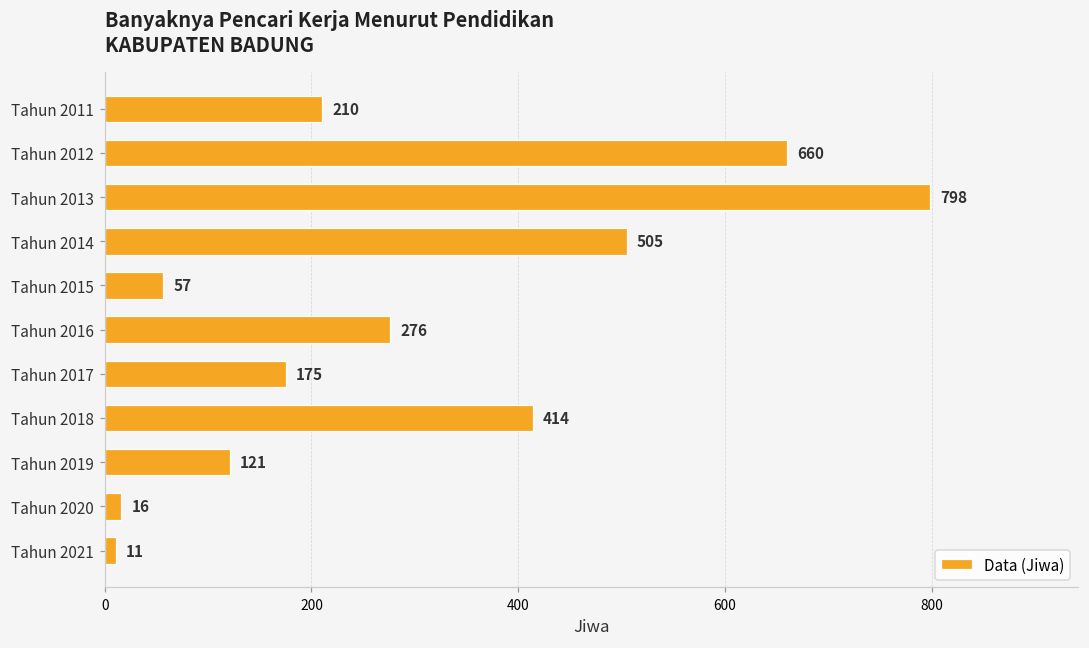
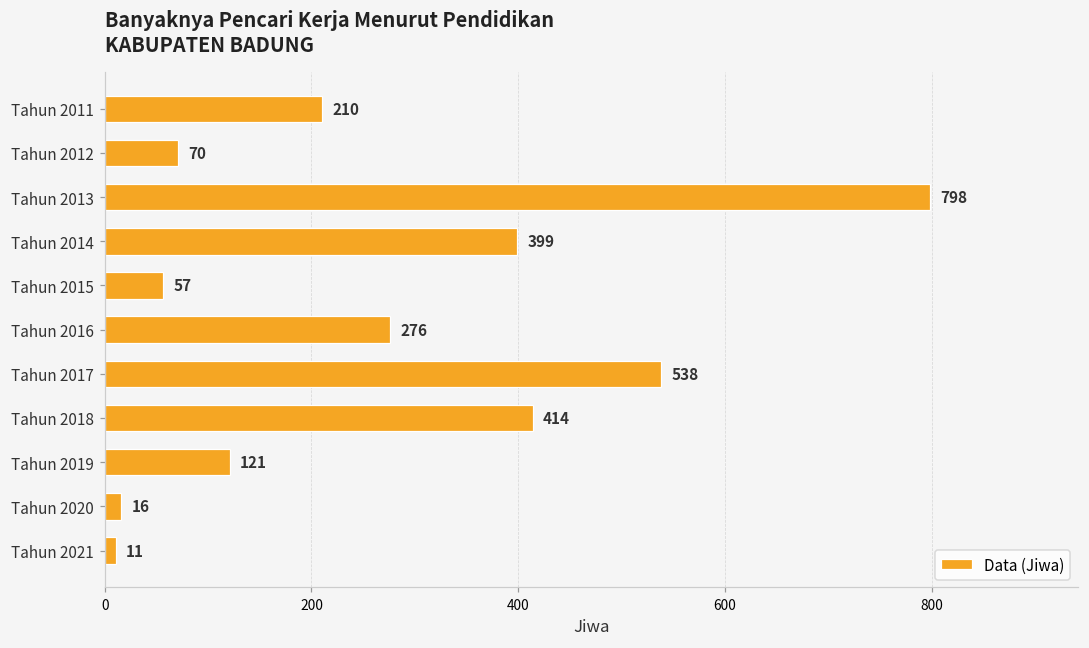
Tahun 2012: 660 -> 70
Tahun 2014: 505 -> 399
Tahun 2017: 175 -> 538
